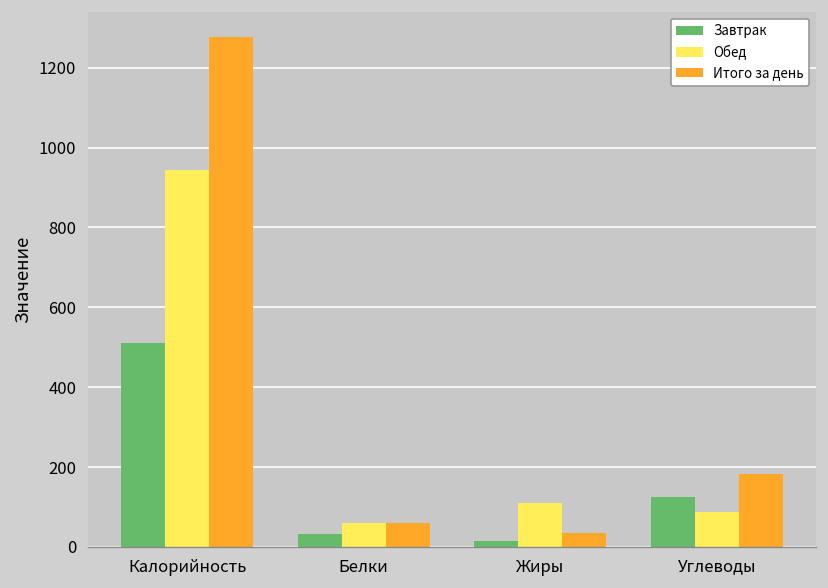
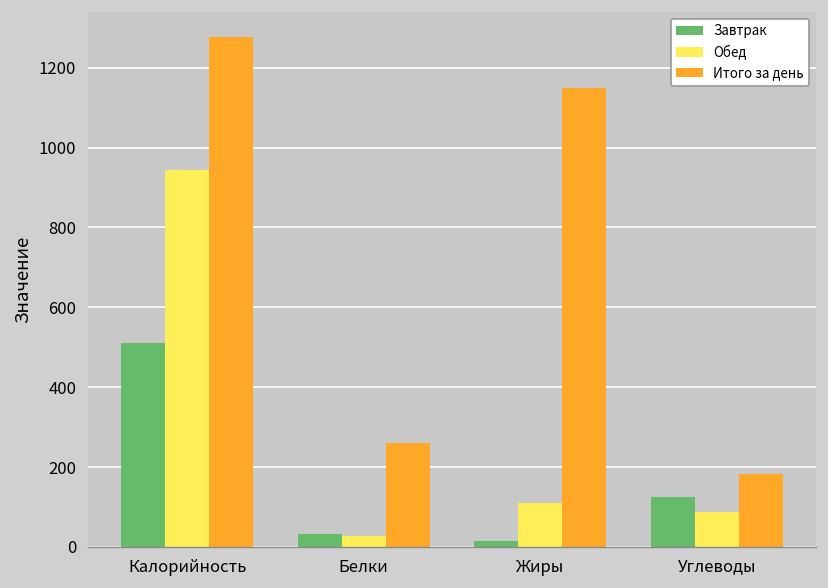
Обед, Белки: 60 -> 30
Итого за день, Белки: 60 -> 260
Итого за день, Жиры: 30 -> 1150
